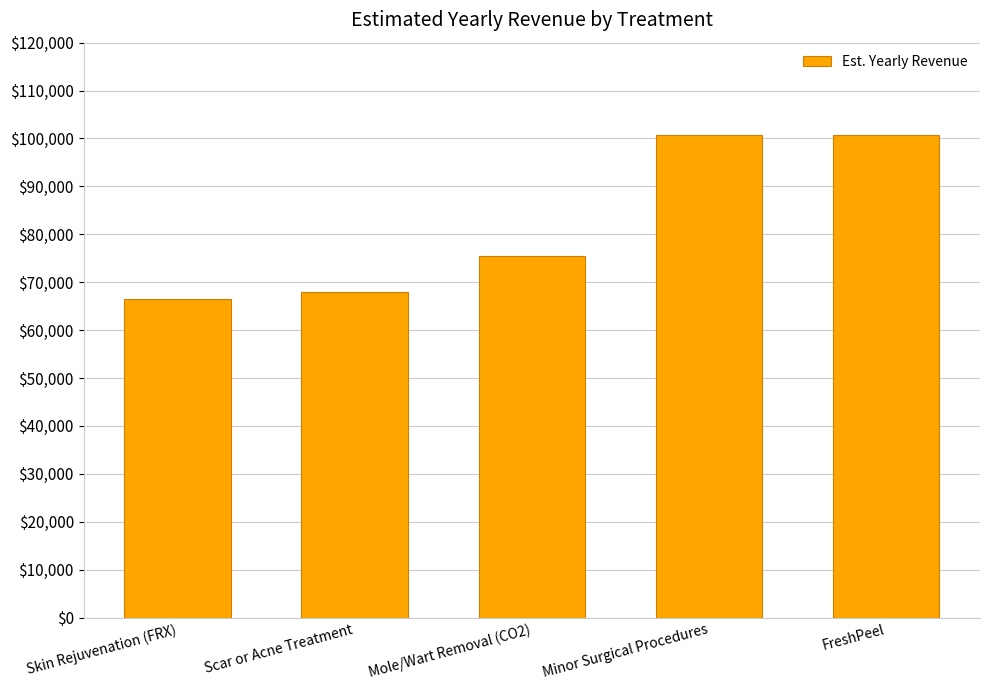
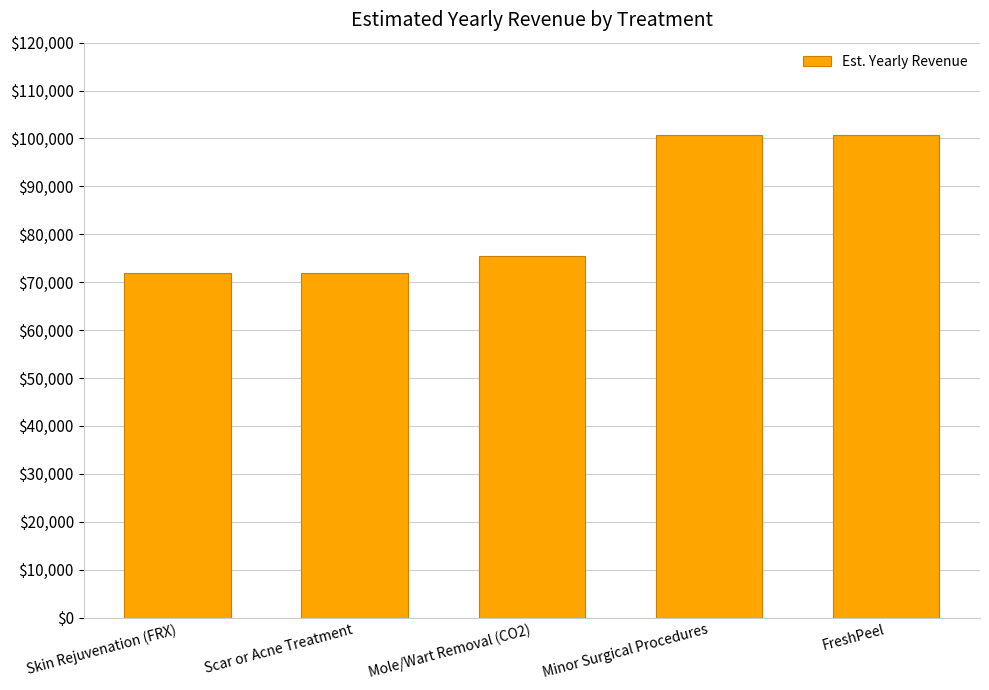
Skin Rejuvenation (FRX): $66,000 -> $72,000
Scar or Acne Treatment: $68,000 -> $72,000
